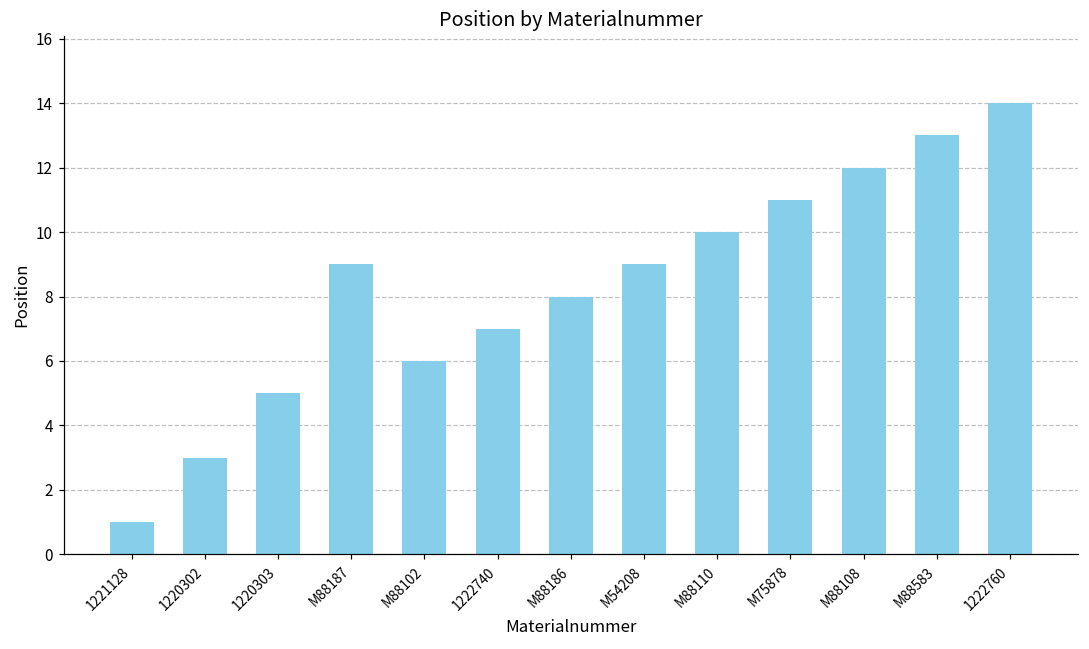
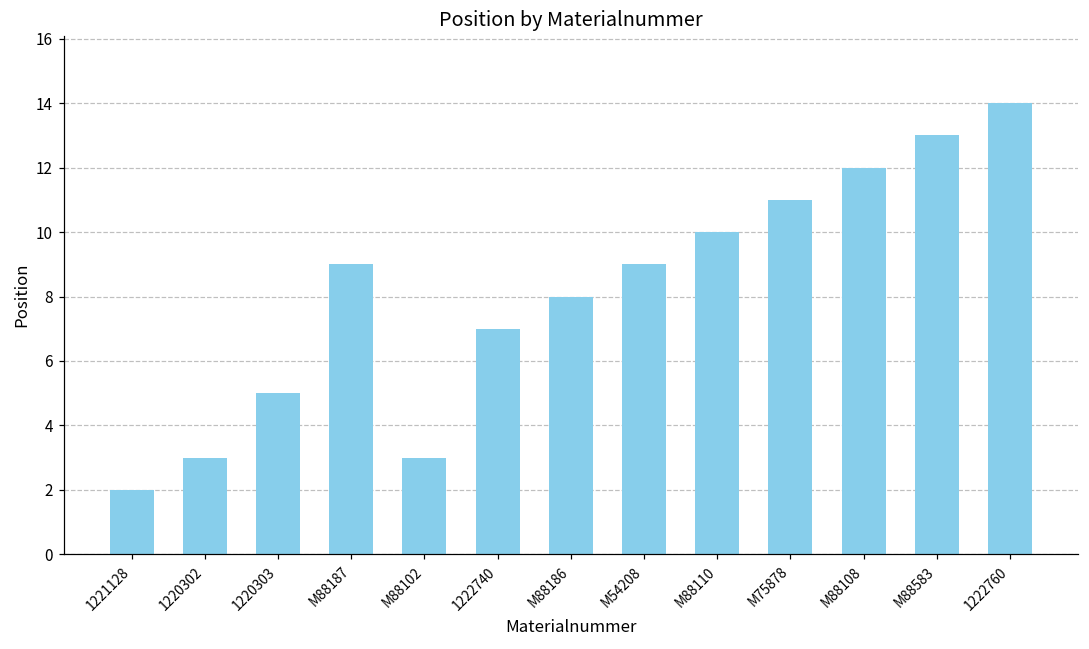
1221128: 1 -> 2
M88102: 6 -> 3
